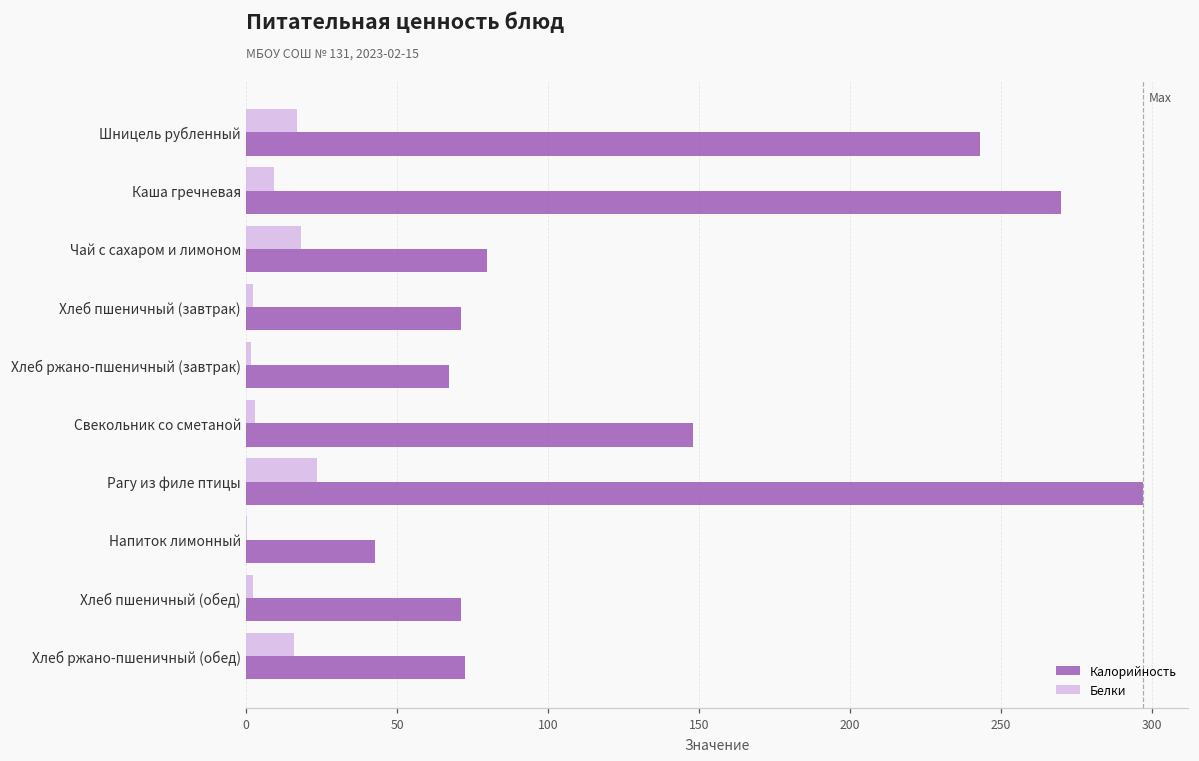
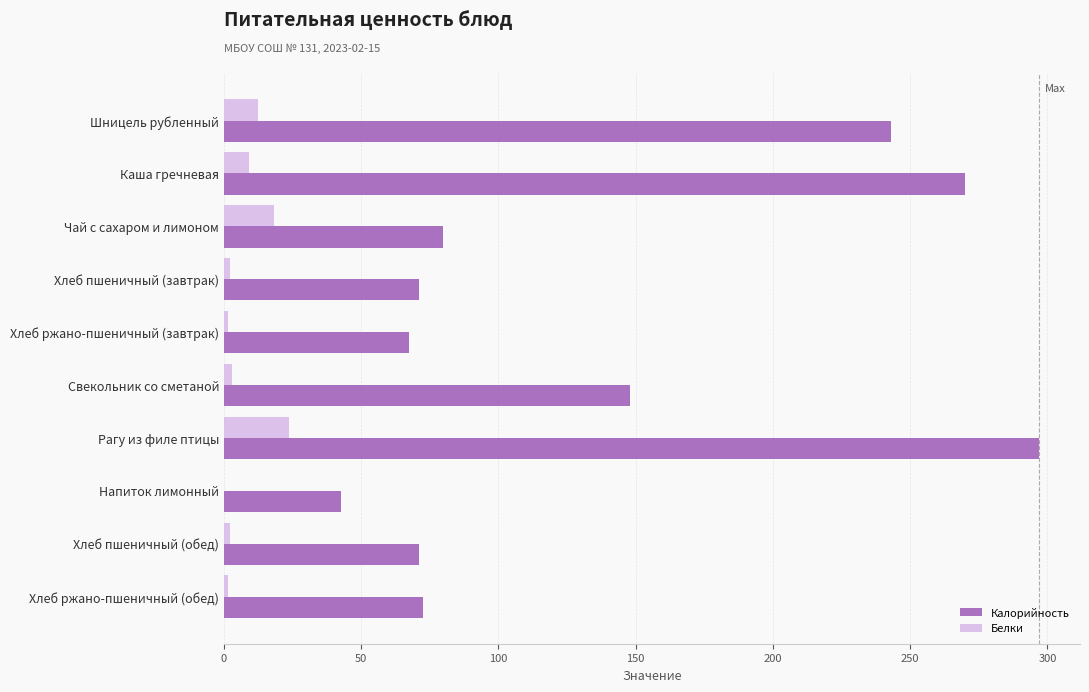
Белки, Шницель рубленный: 17 -> 13
Белки, Хлеб ржано-пшеничный (обед): 16 -> 1
